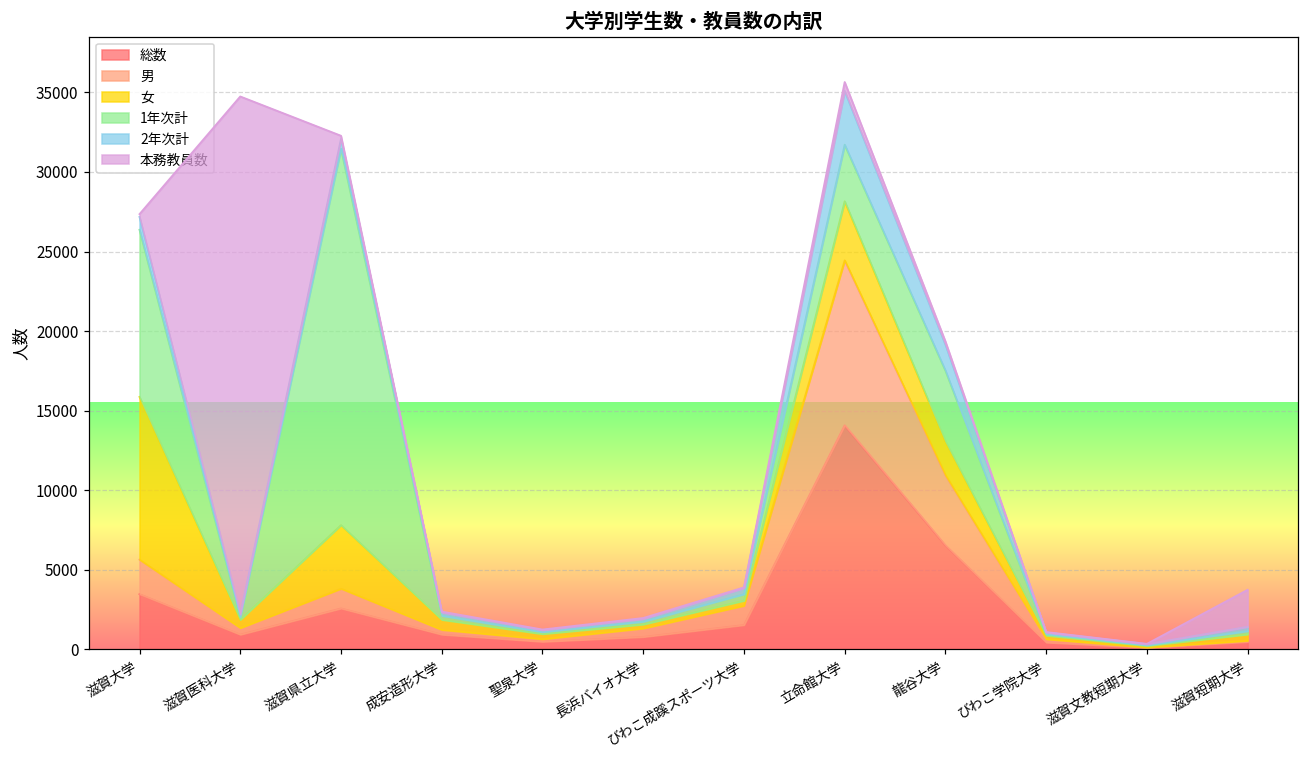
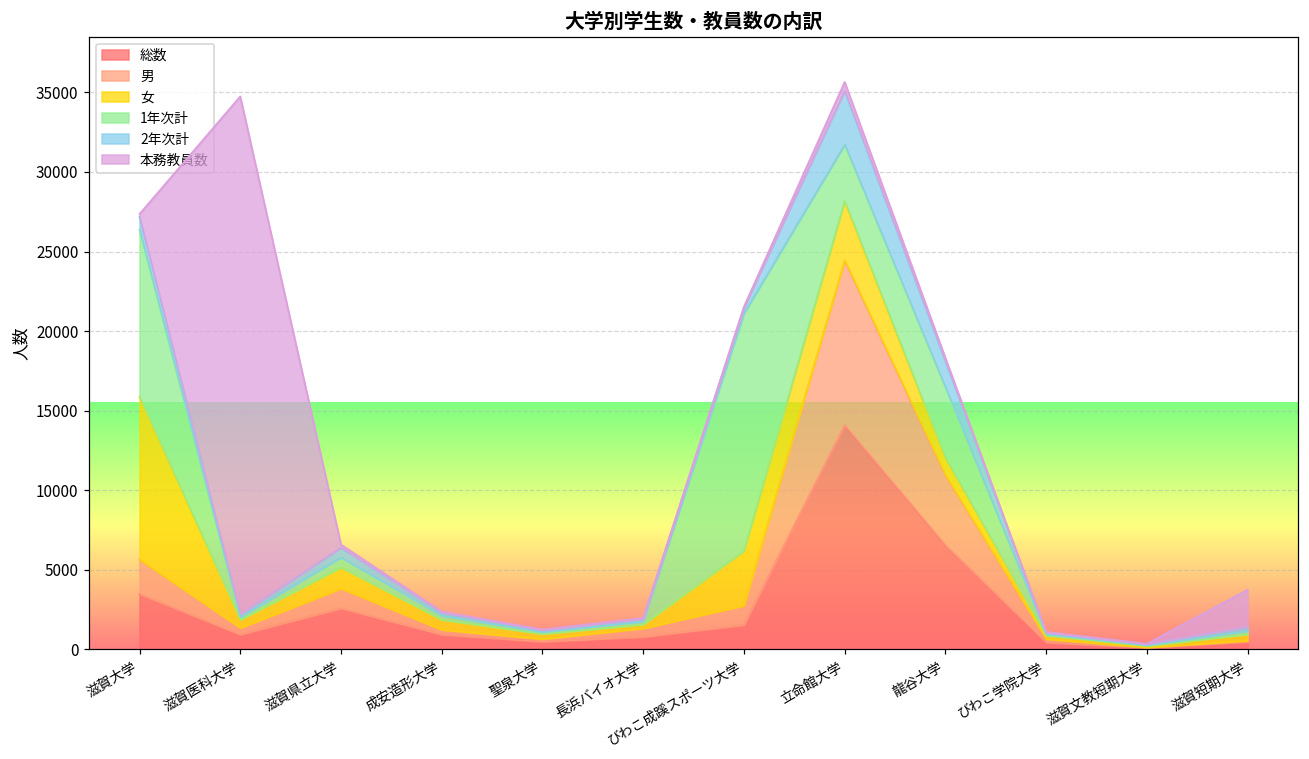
女, 滋賀県立大学: 4000 -> 1300
1年次計, 滋賀県立大学: 23700 -> 600
女, びわこ成蹊スポーツ大学: 300 -> 3400
1年次計, びわこ成蹊スポーツ大学: 400 -> 14900
女, 龍谷大学: 2100 -> 1100
